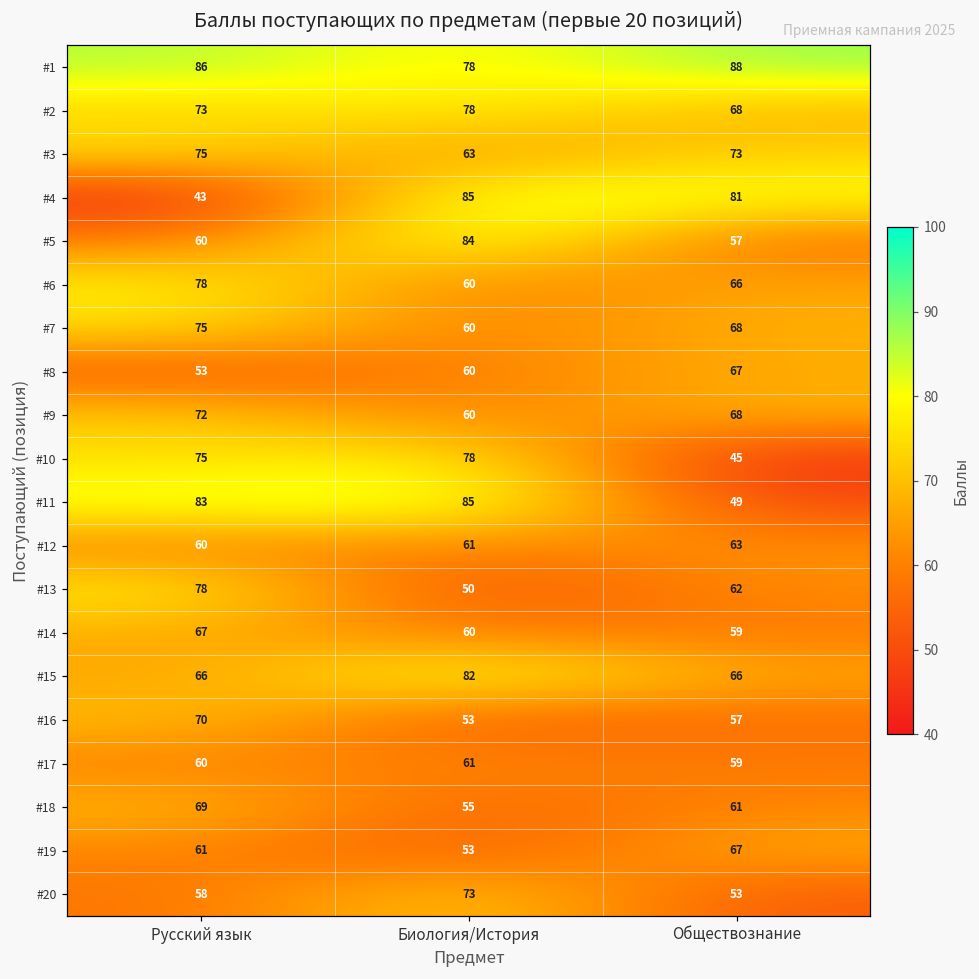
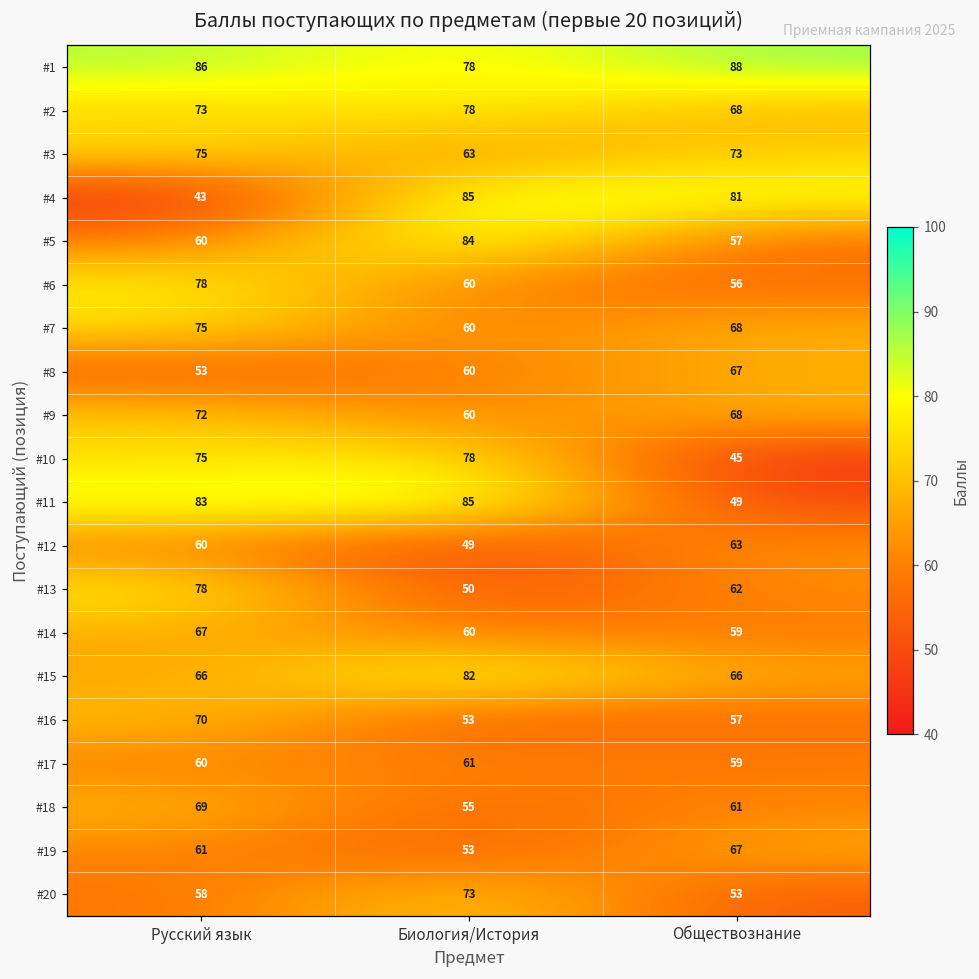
#6, Обществознание: 66 -> 56
#12, Биология/История: 61 -> 49
